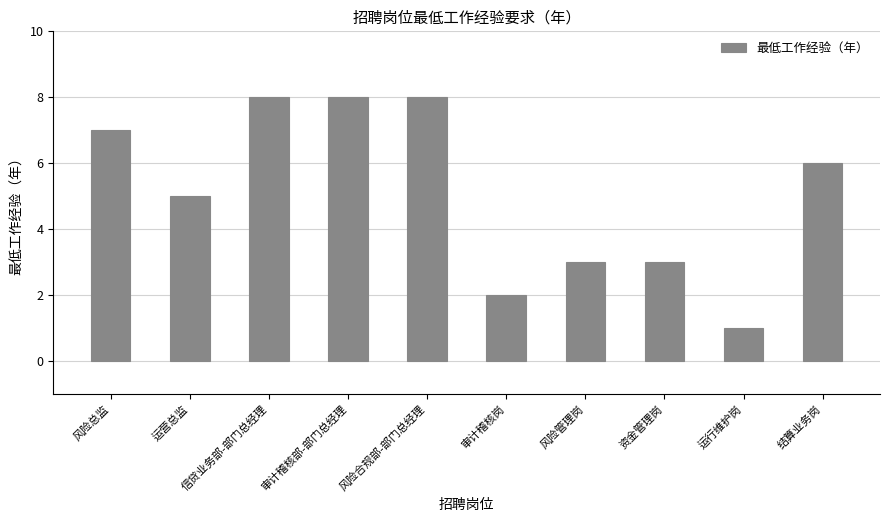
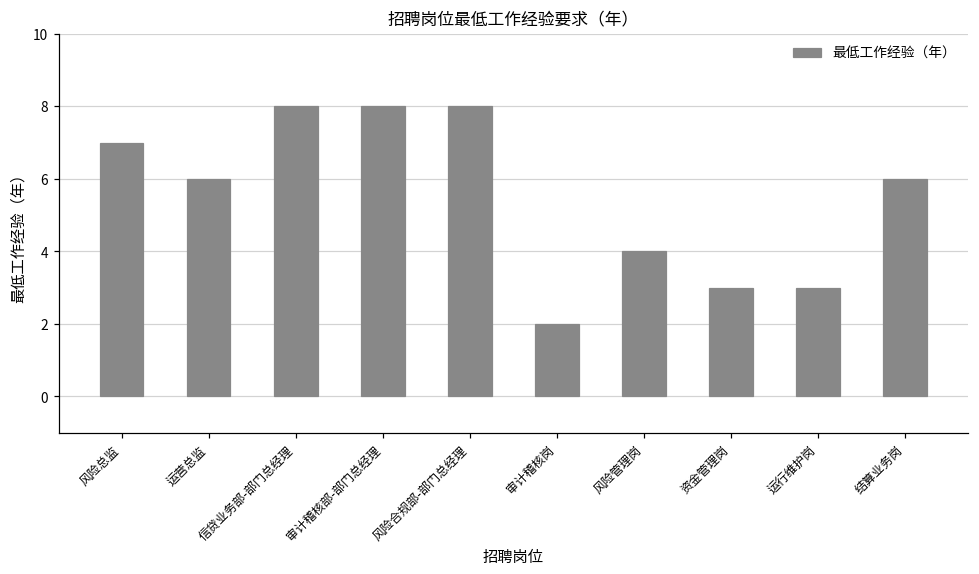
运营总监: 5 -> 6
风险管理岗: 3 -> 4
运行维护岗: 1 -> 3
